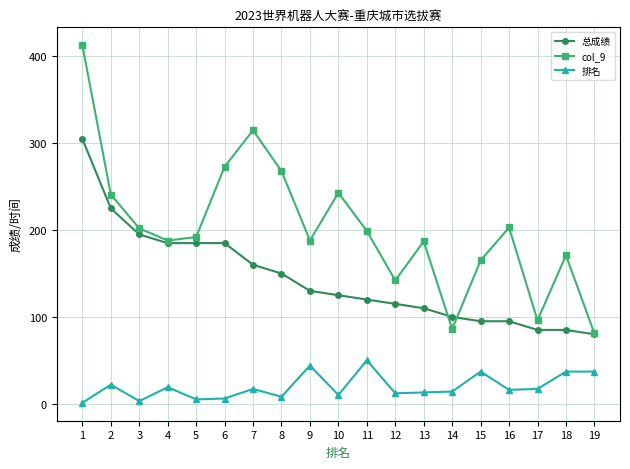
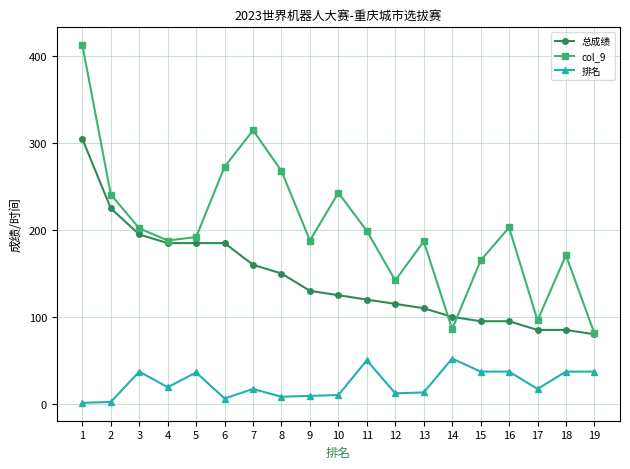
排名, 2: 20 -> 0
排名, 3: 0 -> 40
排名, 5: 10 -> 40
排名, 9: 40 -> 10
排名, 14: 10 -> 50
排名, 16: 20 -> 40
